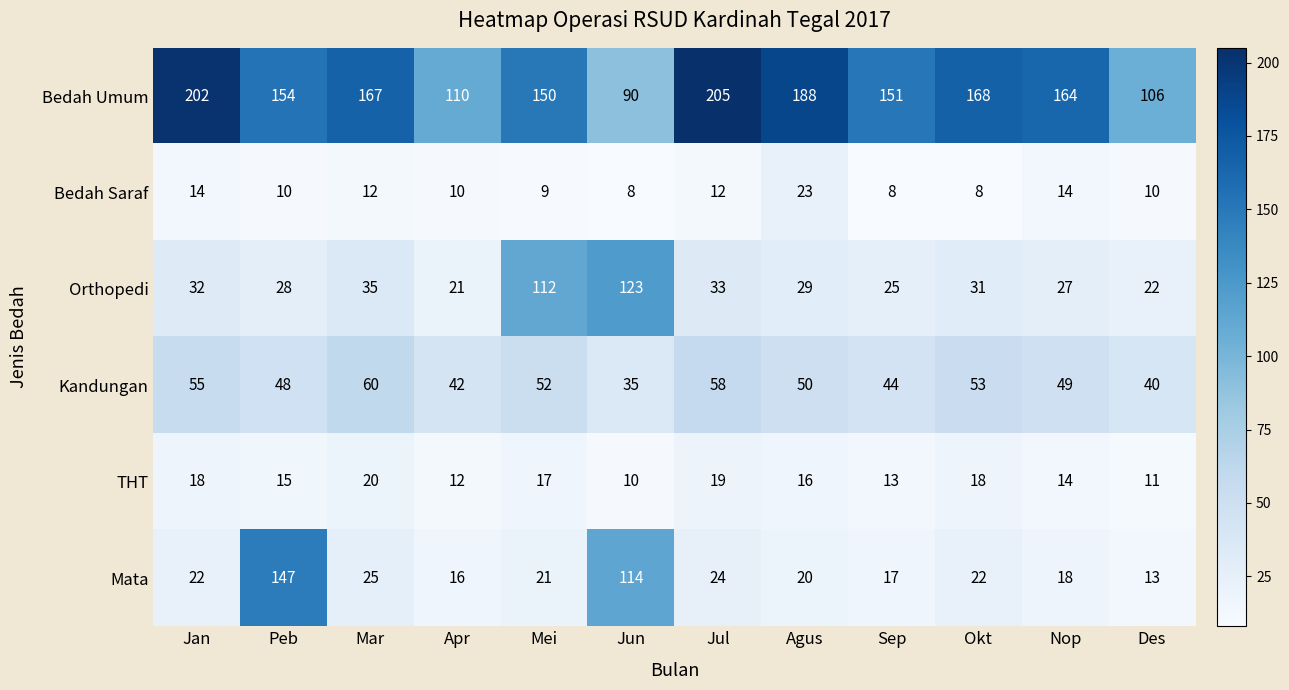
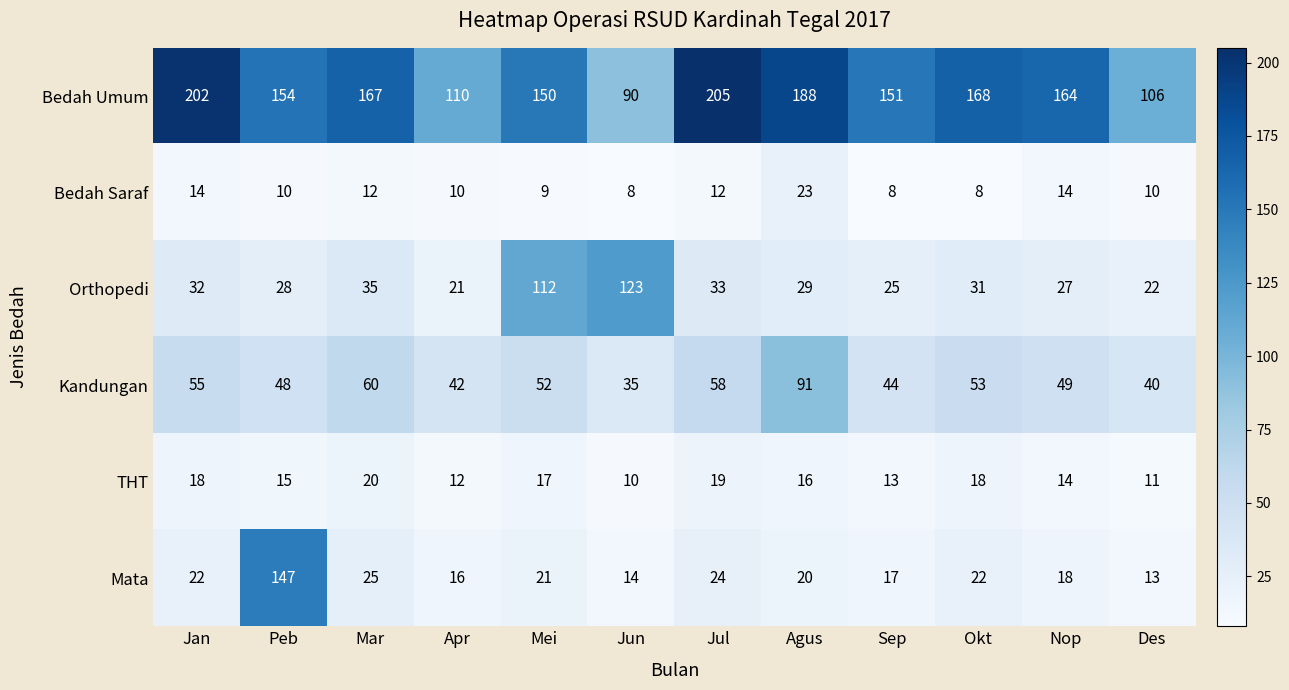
Kandungan, Agus: 50 -> 91
Mata, Jun: 114 -> 14
